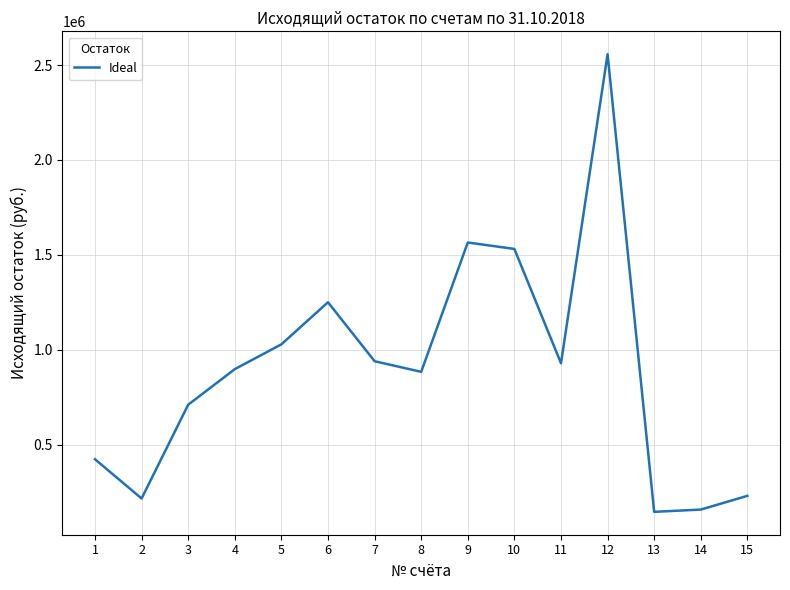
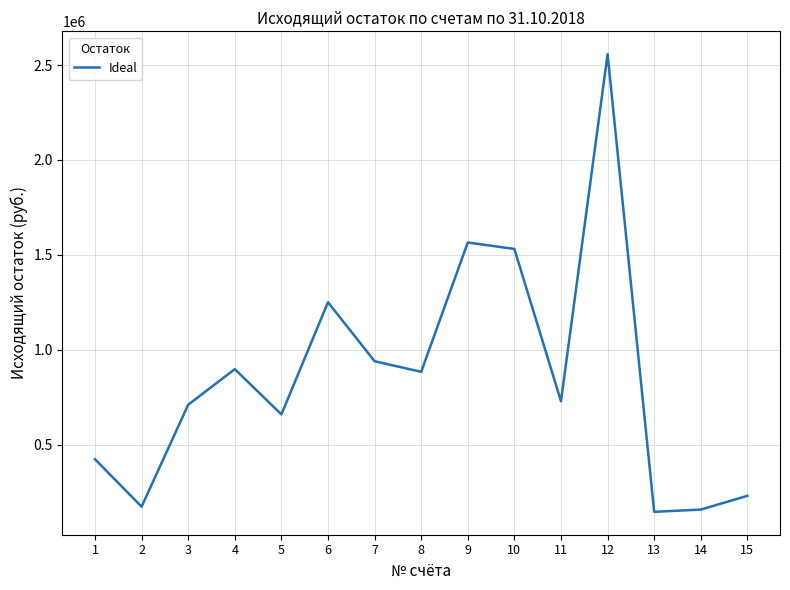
2: 220000 -> 170000
5: 1030000 -> 660000
11: 930000 -> 730000
